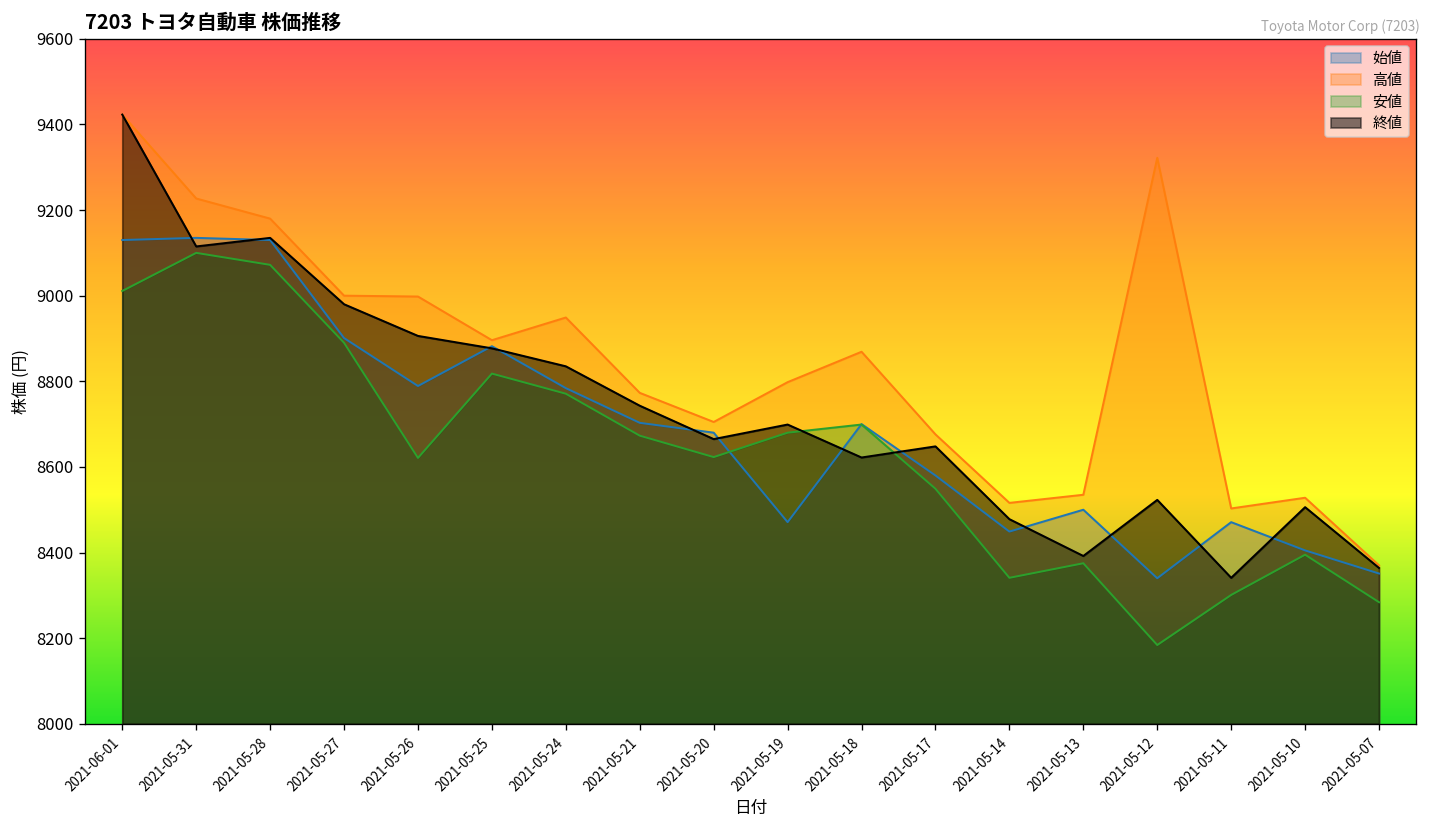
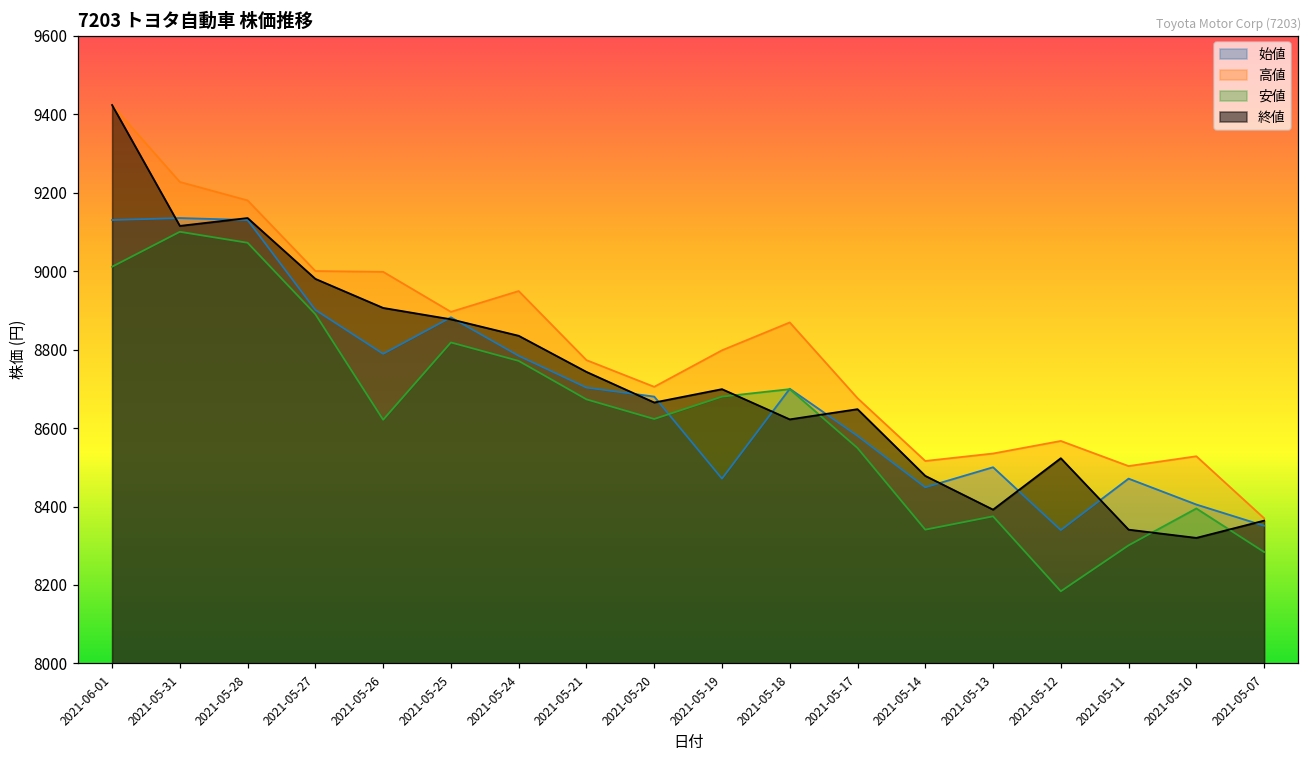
高値, 2021-05-12: 9320 -> 8570
終値, 2021-05-10: 8510 -> 8320
